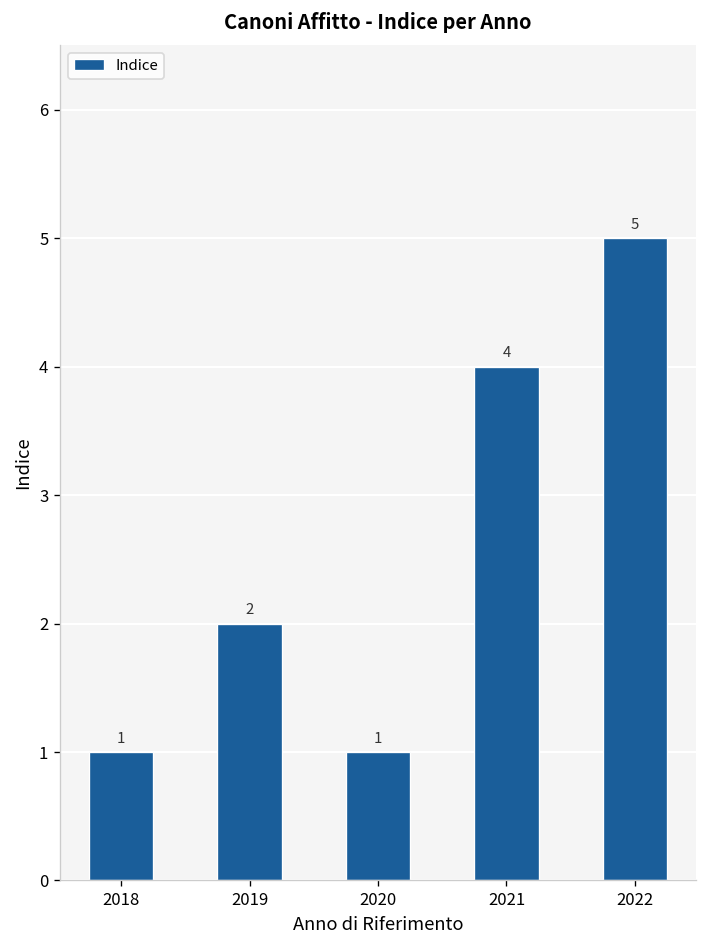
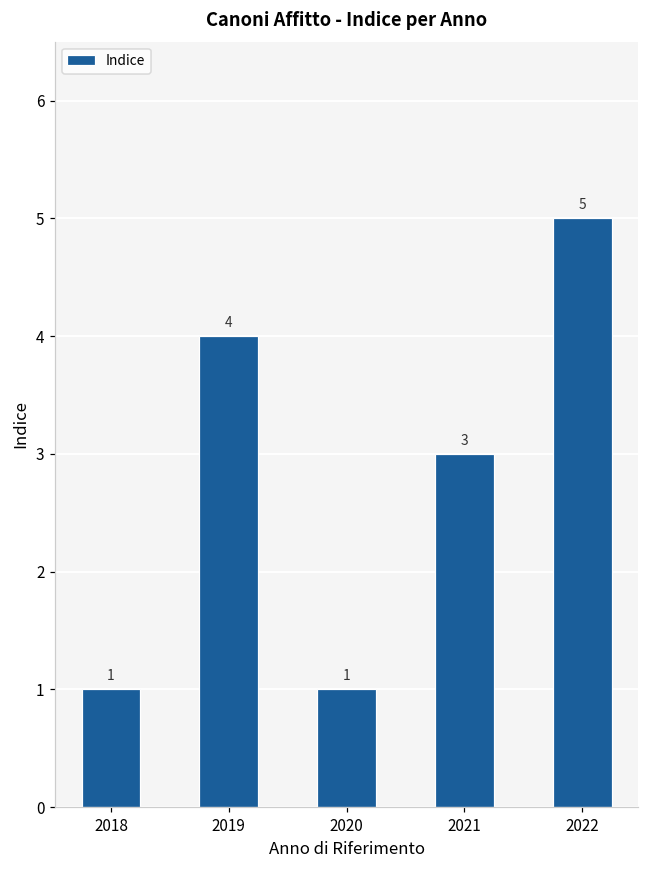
2019: 2 -> 4
2021: 4 -> 3
